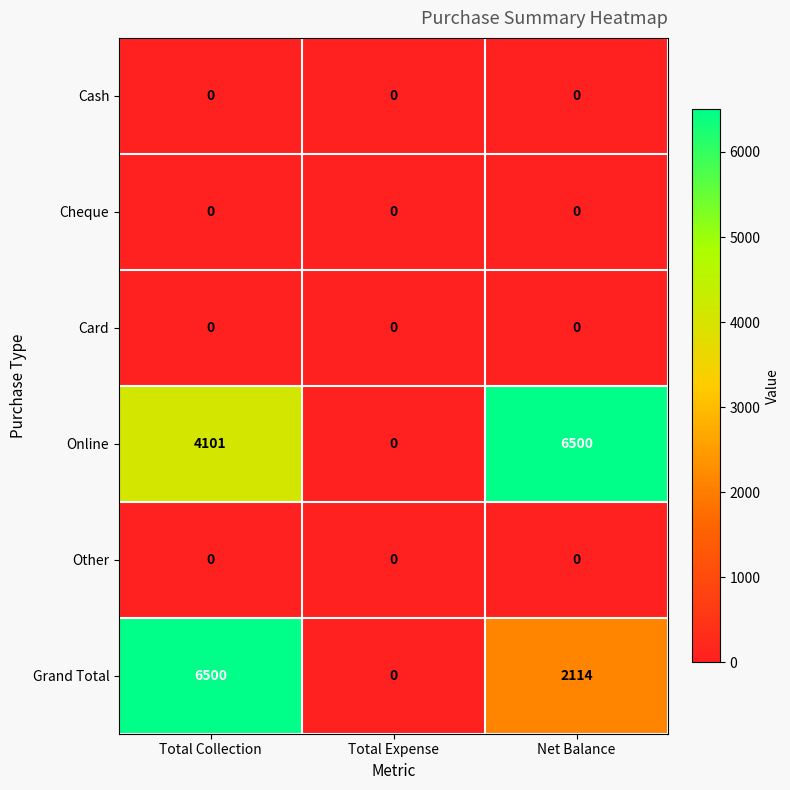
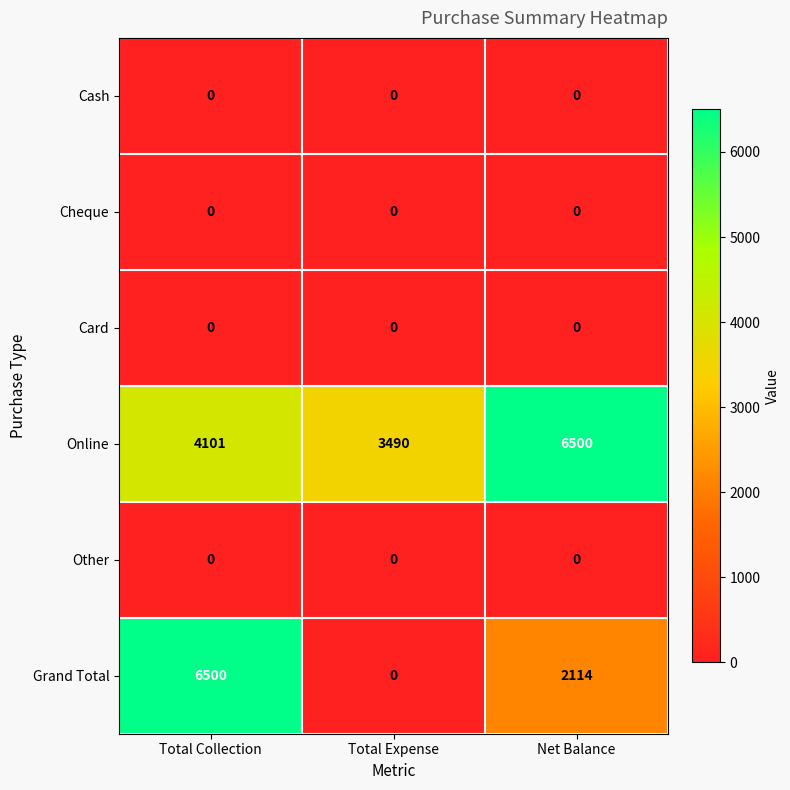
Online, Total Expense: 0 -> 3490
